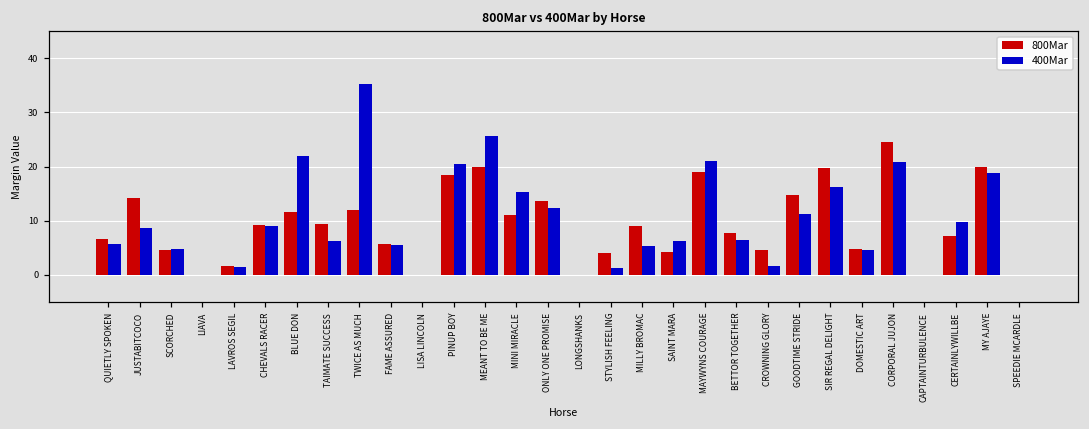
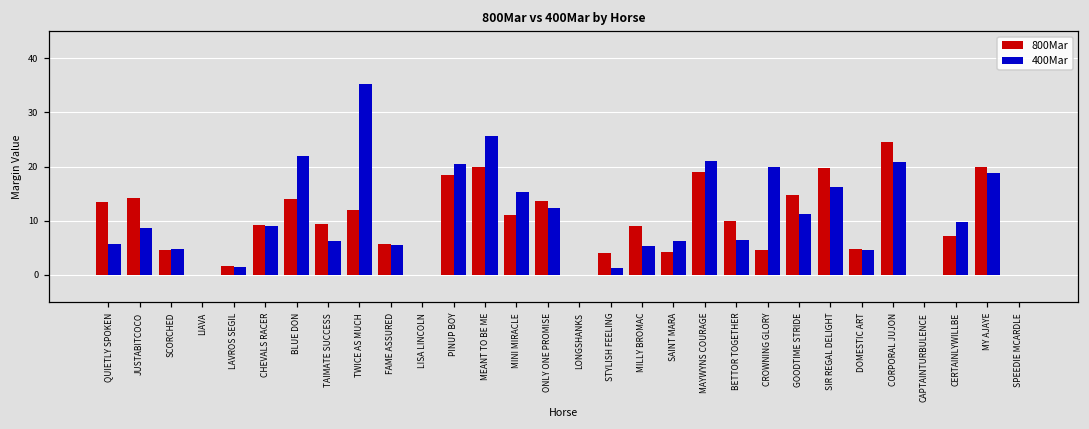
800Mar, QUIETLY SPOKEN: 7 -> 14
800Mar, BLUE DON: 12 -> 14
800Mar, BETTOR TOGETHER: 8 -> 10
400Mar, CROWNING GLORY: 2 -> 20
